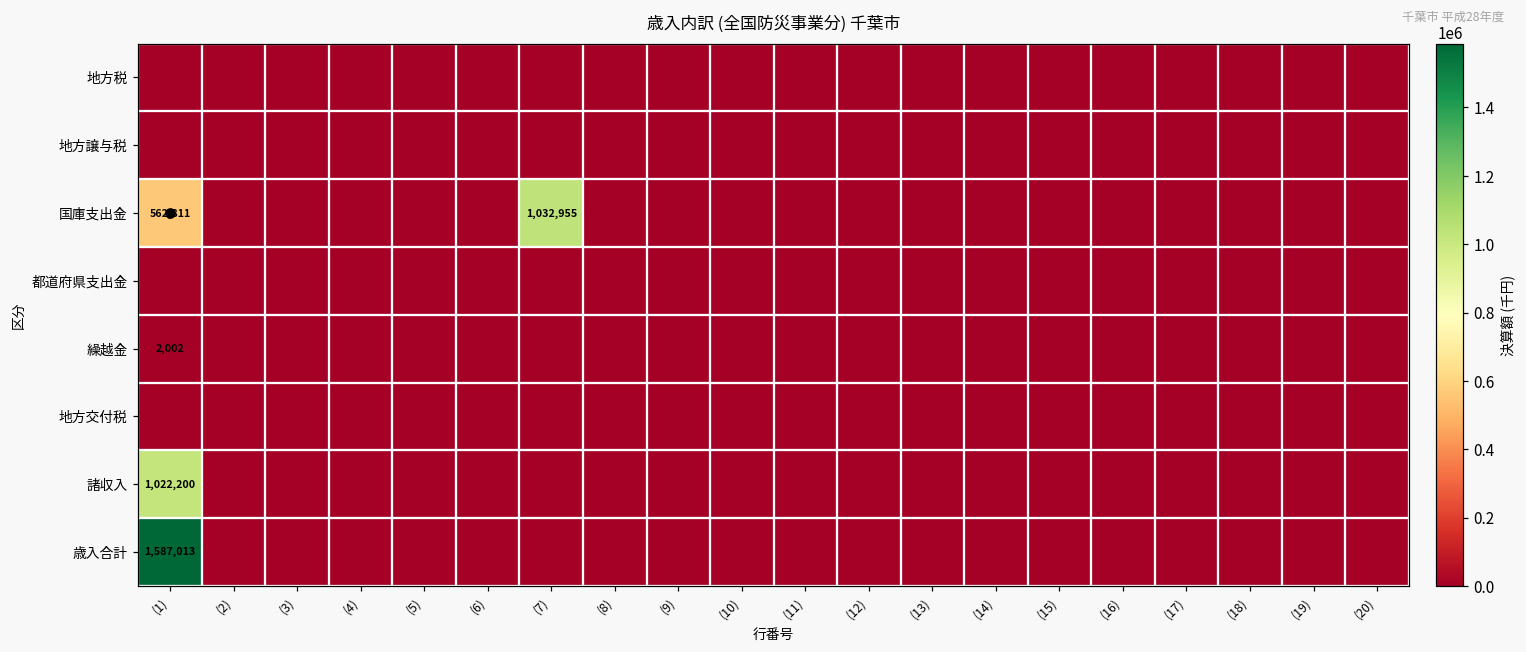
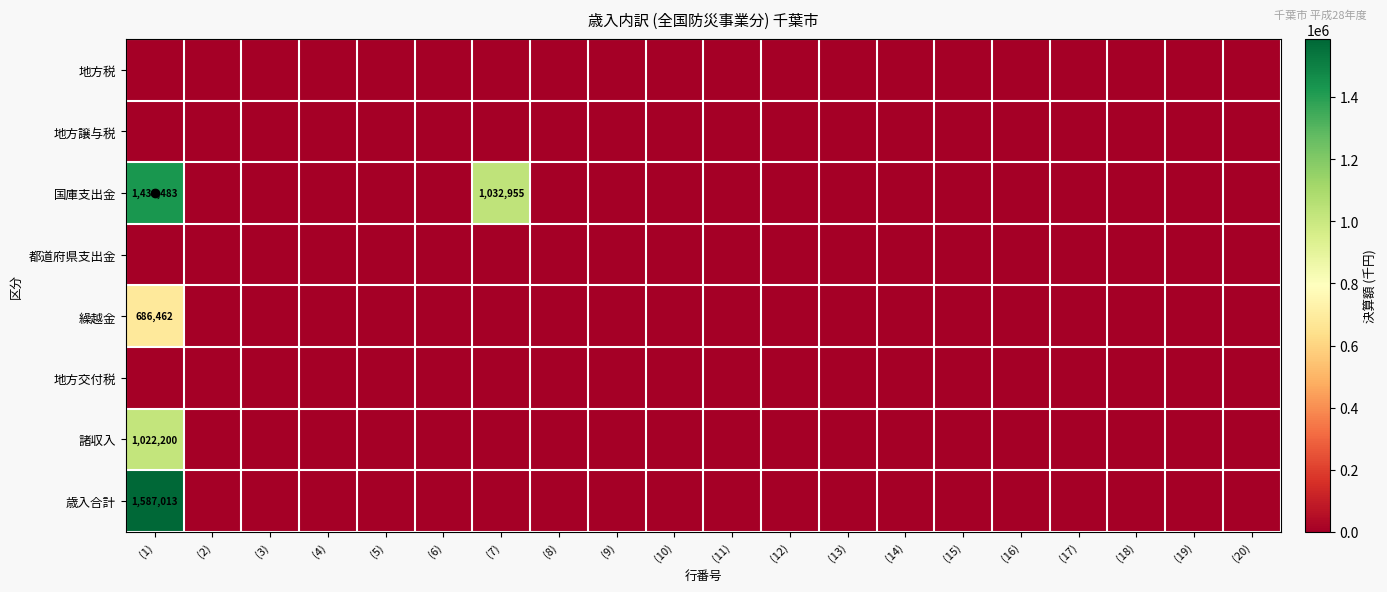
国庫支出金, (1): 562,811 -> 1,430,483
繰越金, (1): 2,002 -> 686,462
